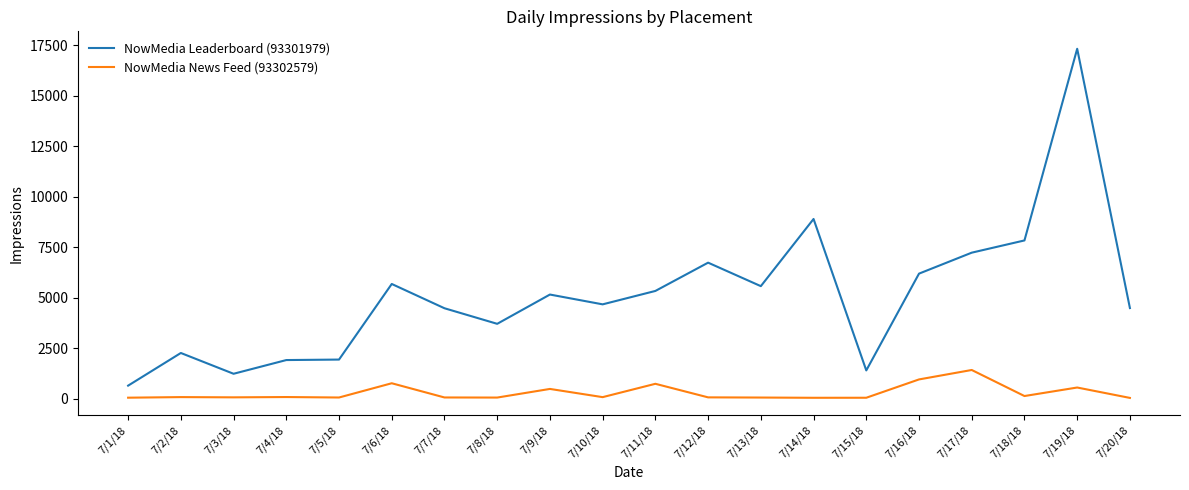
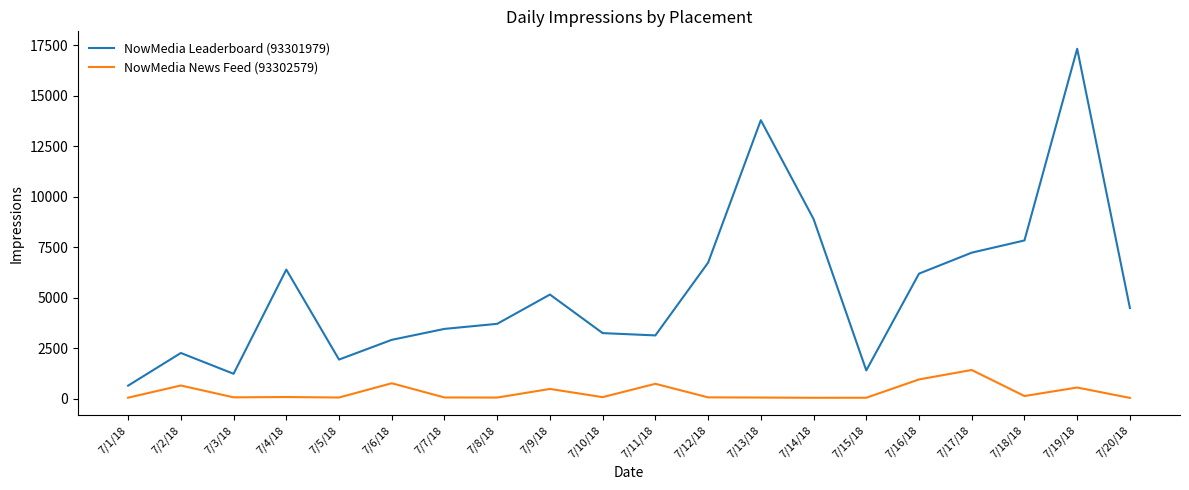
NowMedia News Feed (93302579), 7/2/18: 100 -> 700
NowMedia Leaderboard (93301979), 7/4/18: 1900 -> 6400
NowMedia Leaderboard (93301979), 7/6/18: 5700 -> 2900
NowMedia Leaderboard (93301979), 7/7/18: 4500 -> 3500
NowMedia Leaderboard (93301979), 7/10/18: 4700 -> 3300
NowMedia Leaderboard (93301979), 7/11/18: 5300 -> 3100
NowMedia Leaderboard (93301979), 7/13/18: 5600 -> 13800
